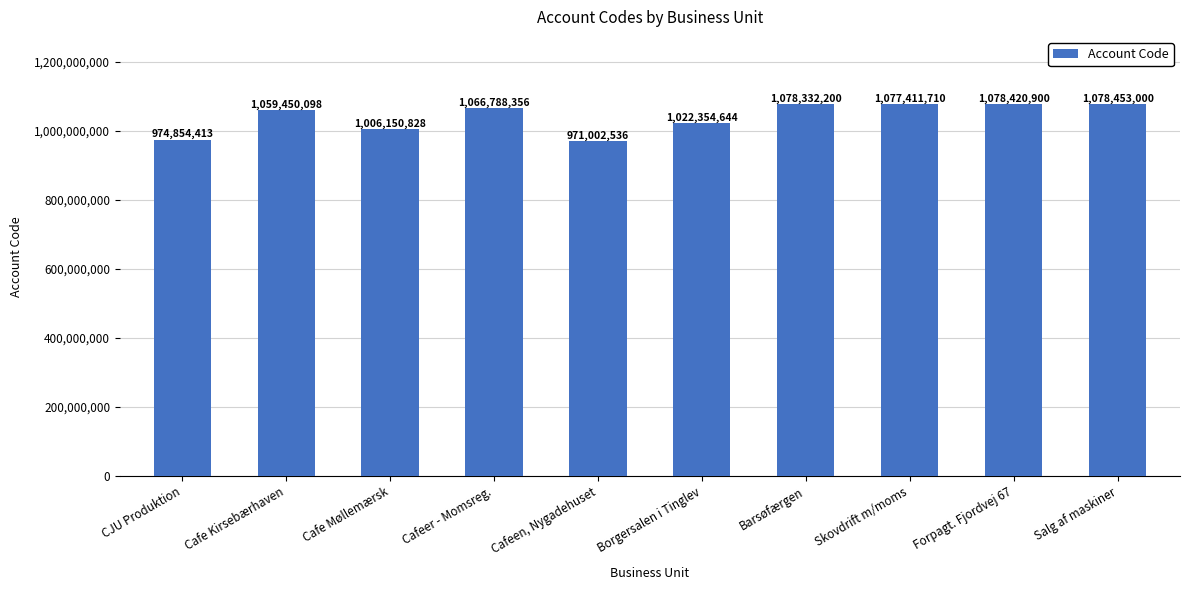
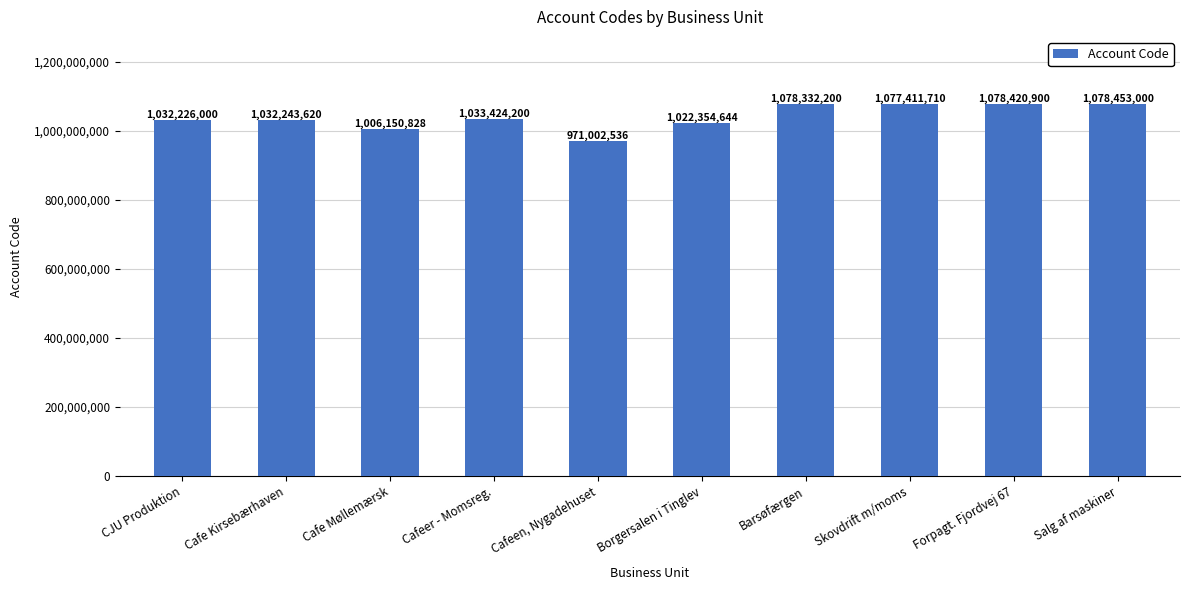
CJU Produktion: 974,854,413 -> 1,032,226,000
Cafe Kirsebærhaven: 1,059,450,098 -> 1,032,243,620
Cafeer - Momsreg.: 1,066,788,356 -> 1,033,424,200
